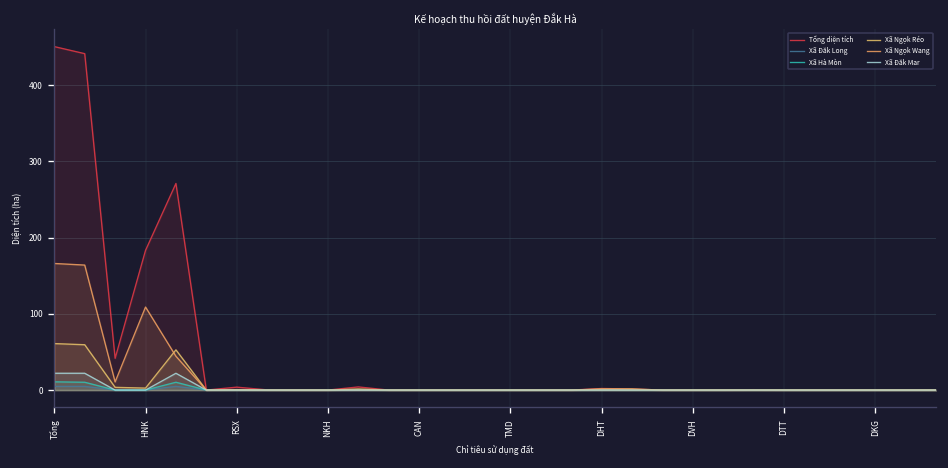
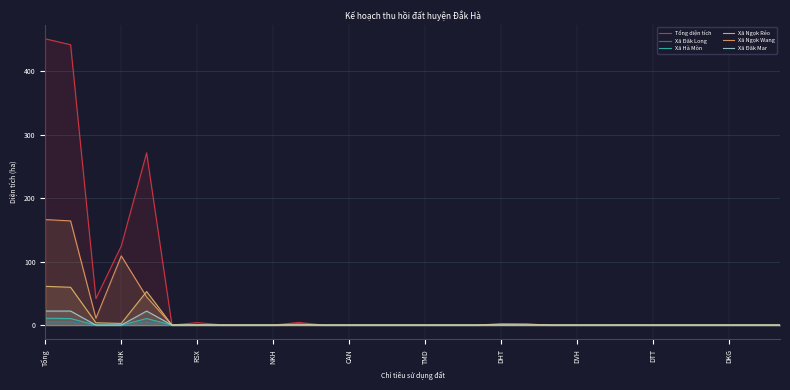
Tổng diện tích, HNK: 180 -> 120
